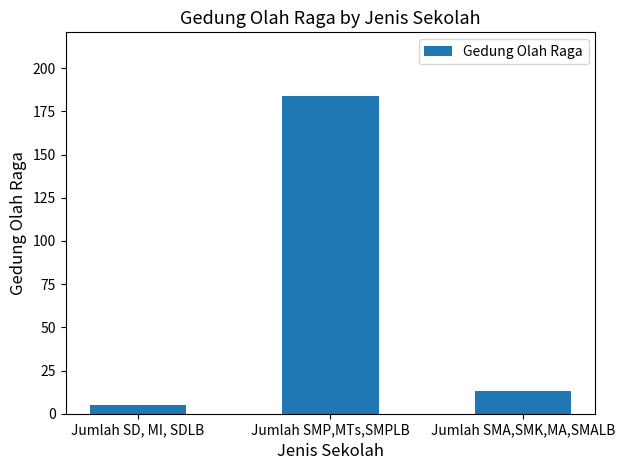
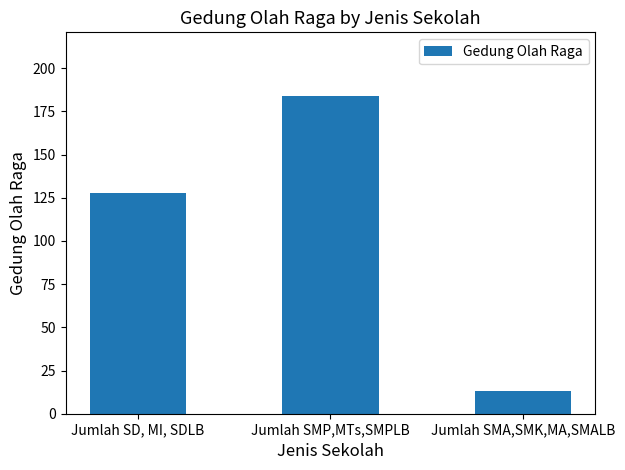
Jumlah SD, MI, SDLB: 5 -> 128
